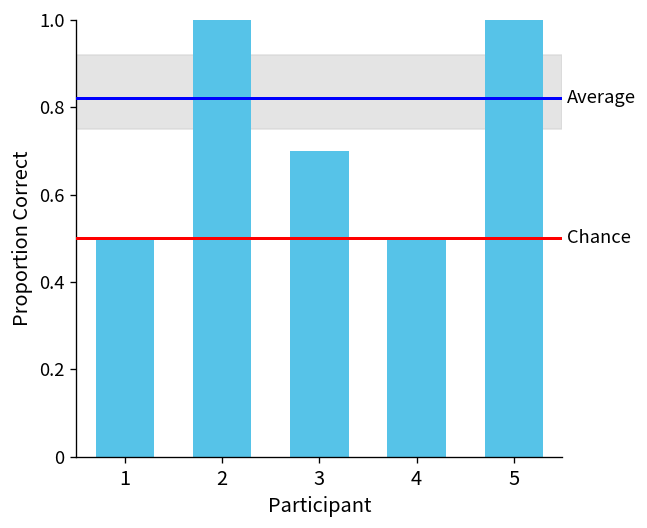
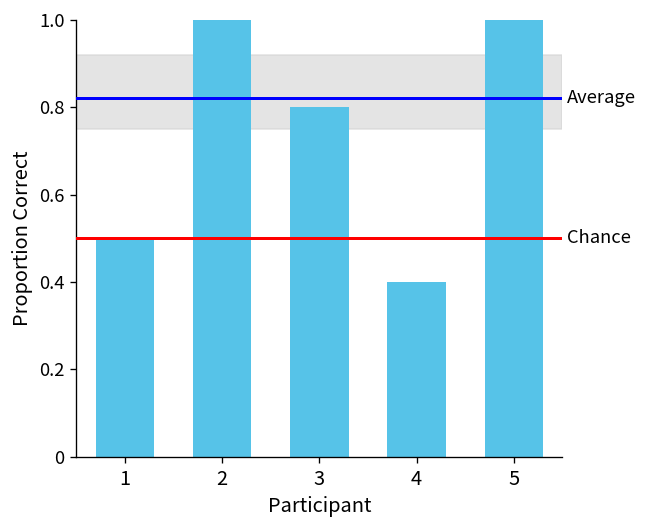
3: 0.7 -> 0.8
4: 0.5 -> 0.4
